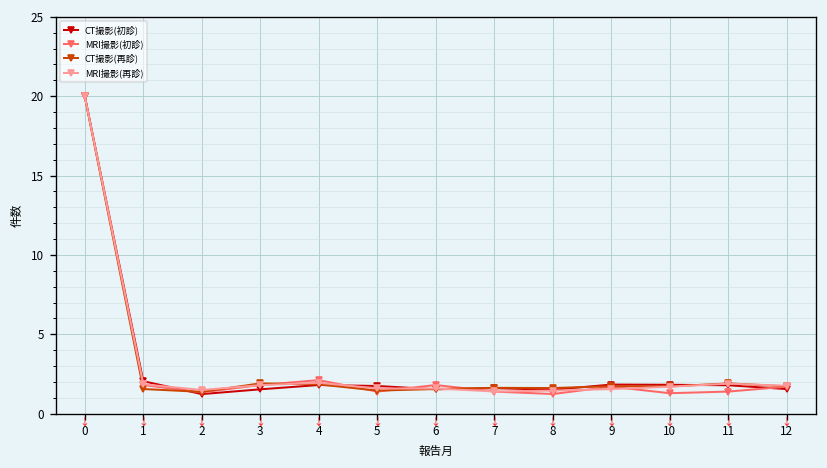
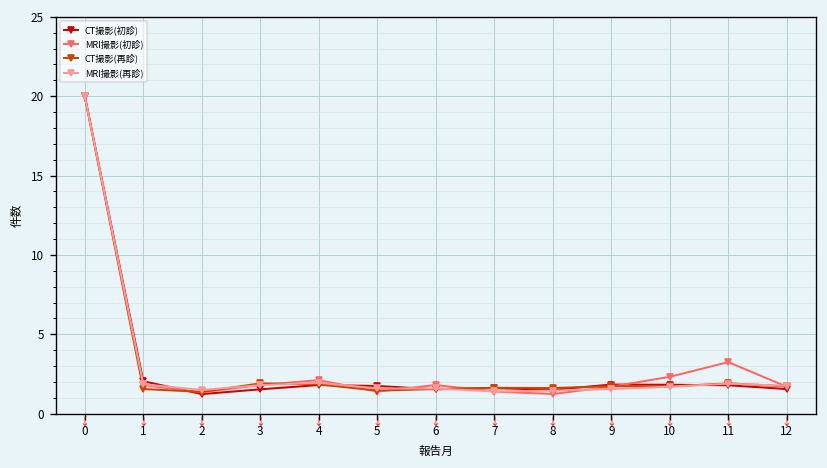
MRI撮影(初診), 10: 1.3 -> 2.3
MRI撮影(初診), 11: 1.4 -> 3.2
